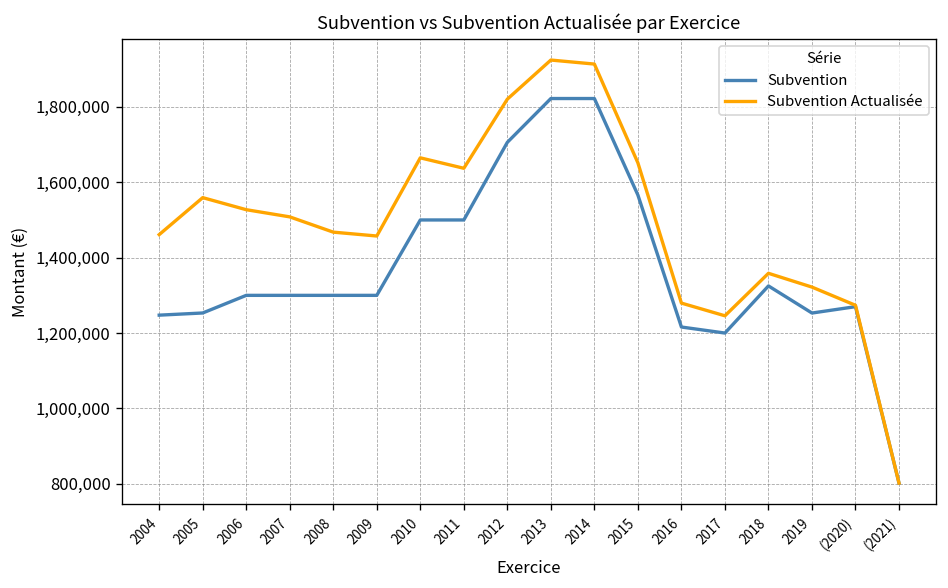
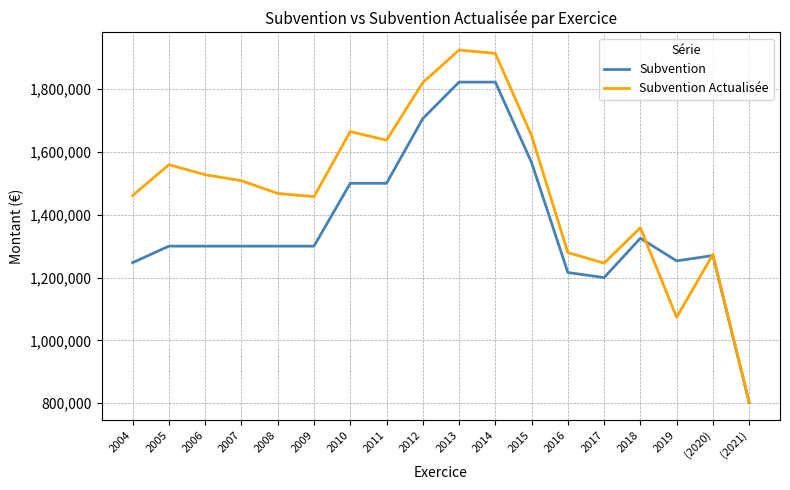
Subvention, 2005: 1,250,000 -> 1,300,000
Subvention Actualisée, 2019: 1,320,000 -> 1,070,000
